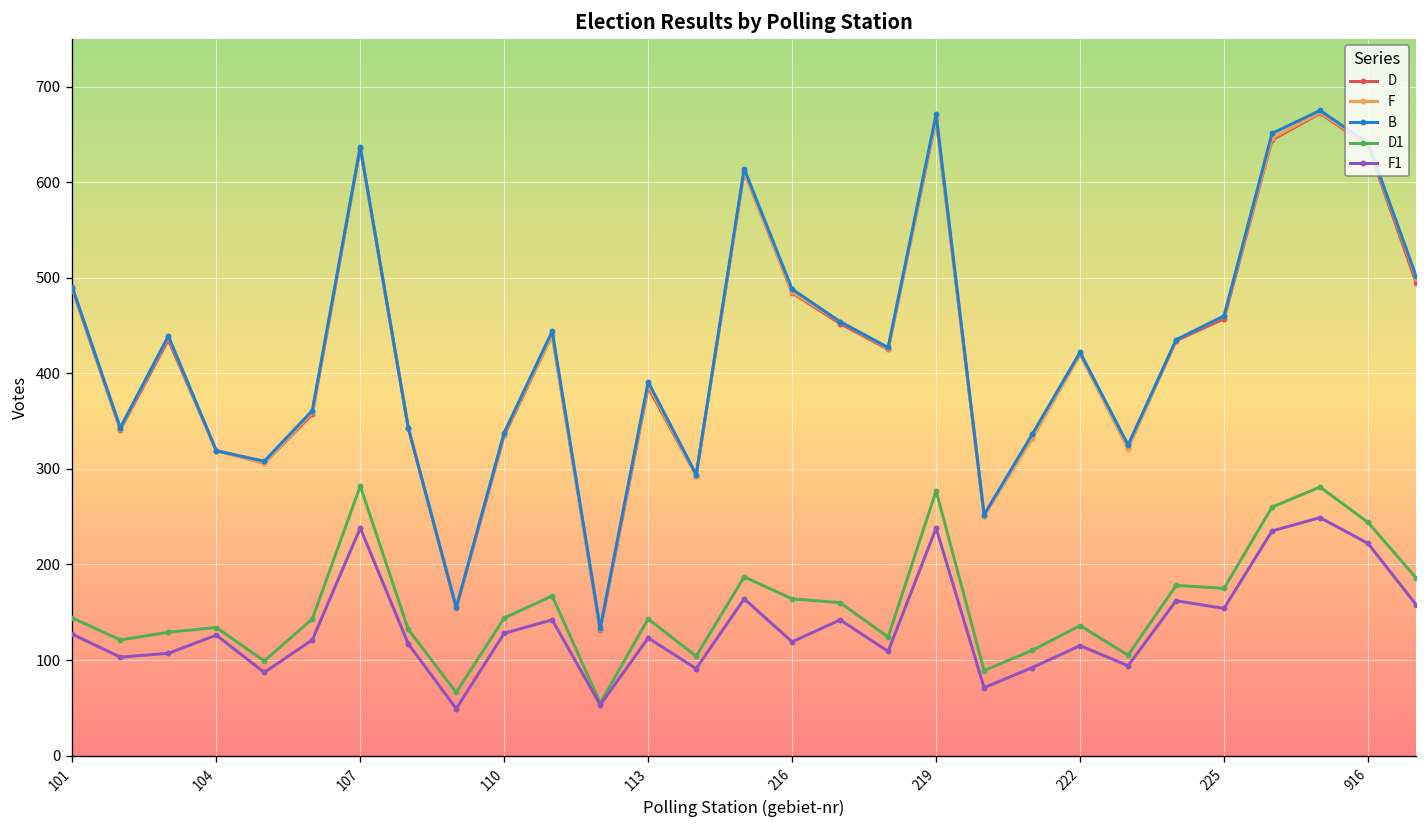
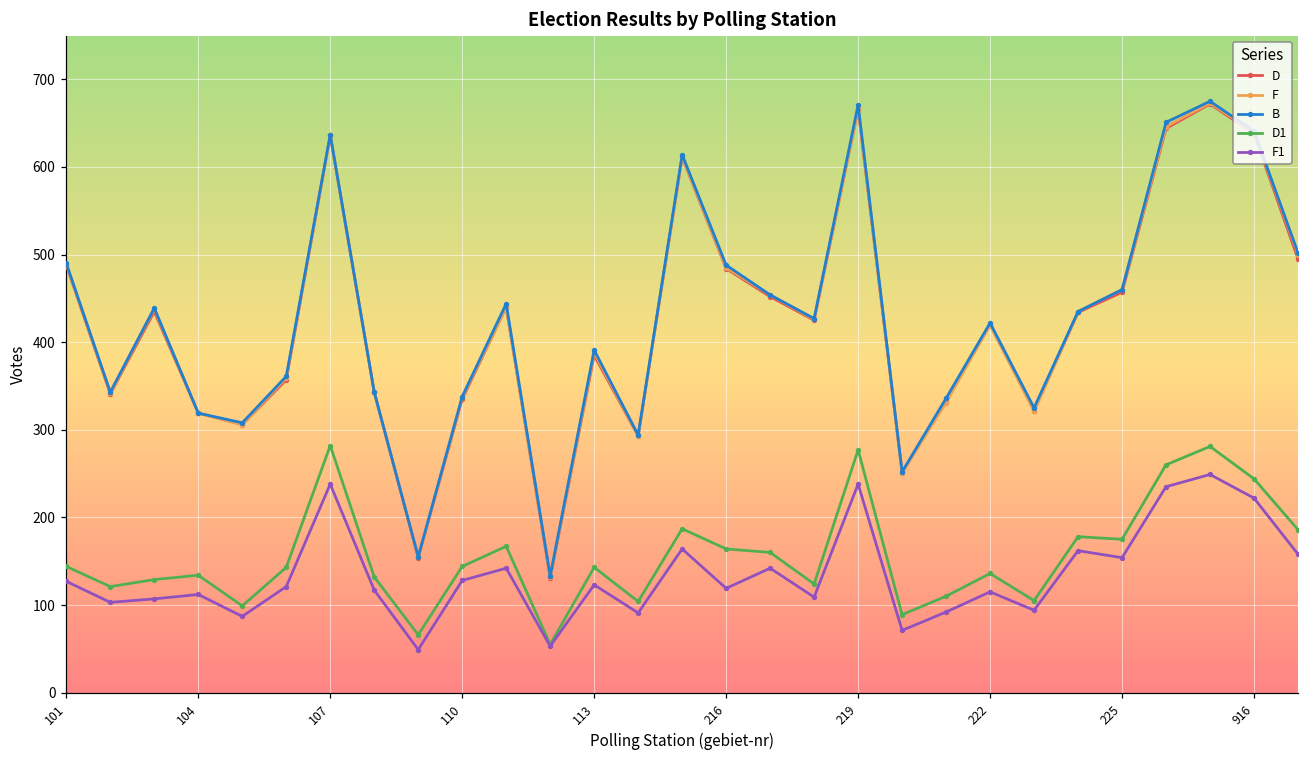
F1, 104: 130 -> 110
